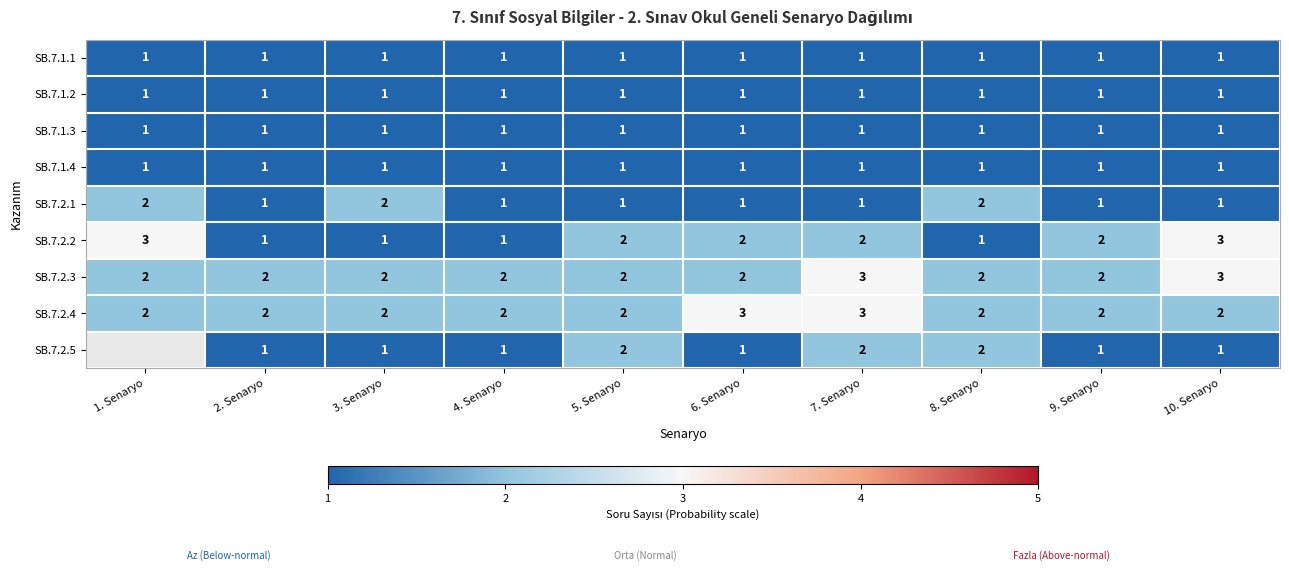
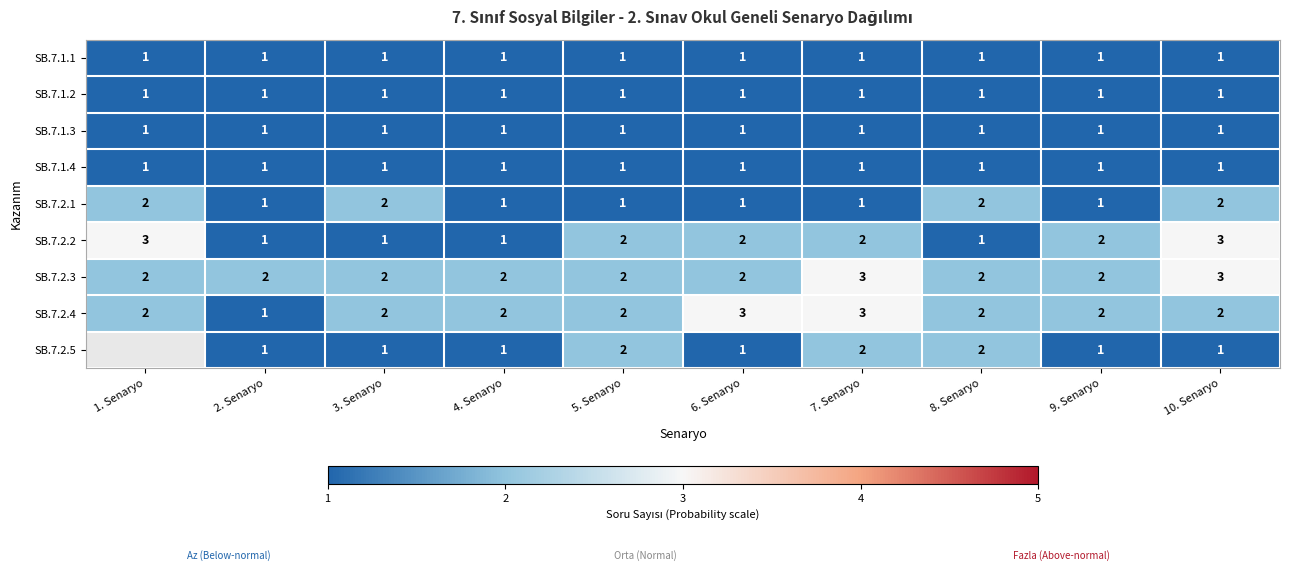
SB.7.2.1, 10. Senaryo: 1 -> 2
SB.7.2.4, 2. Senaryo: 2 -> 1
